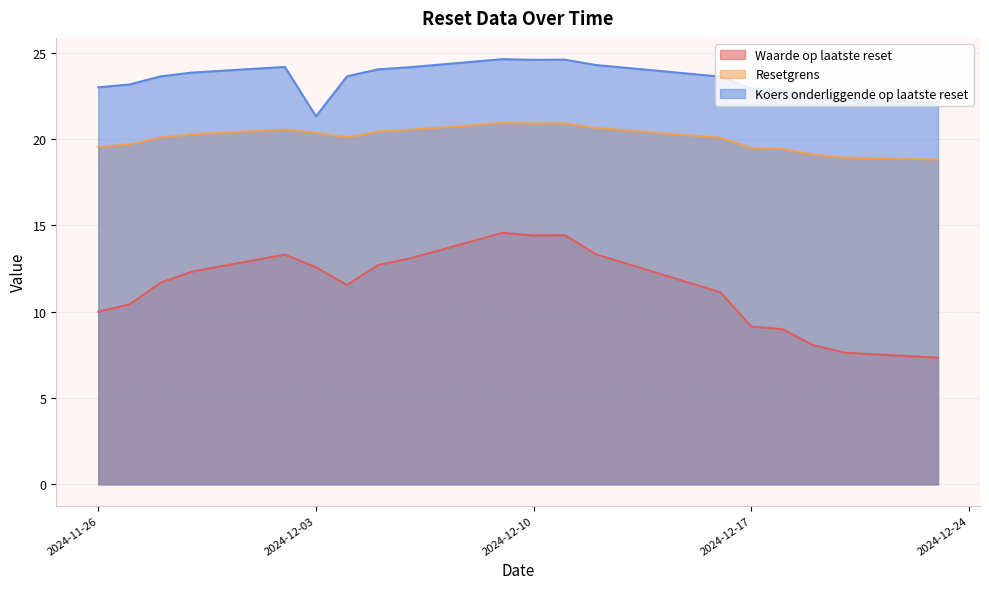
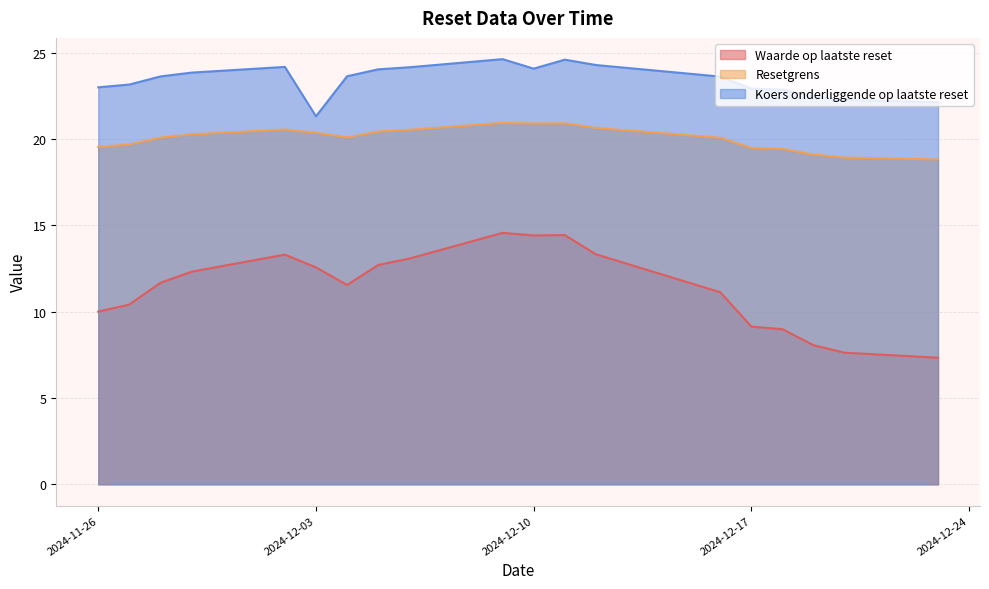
Koers onderliggende op laatste reset, 2024-12-10: 24.6 -> 24.1
